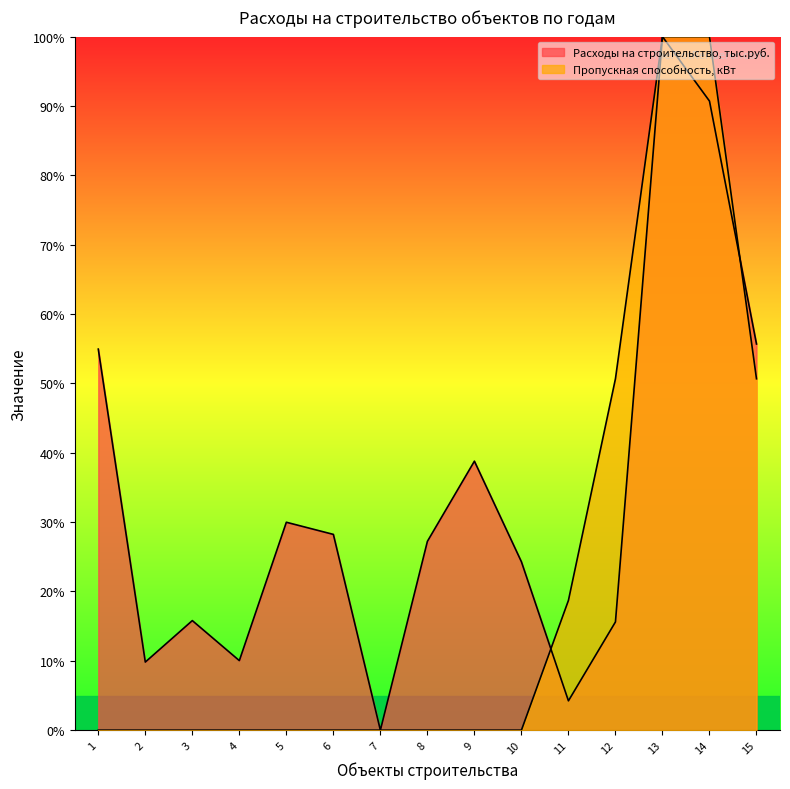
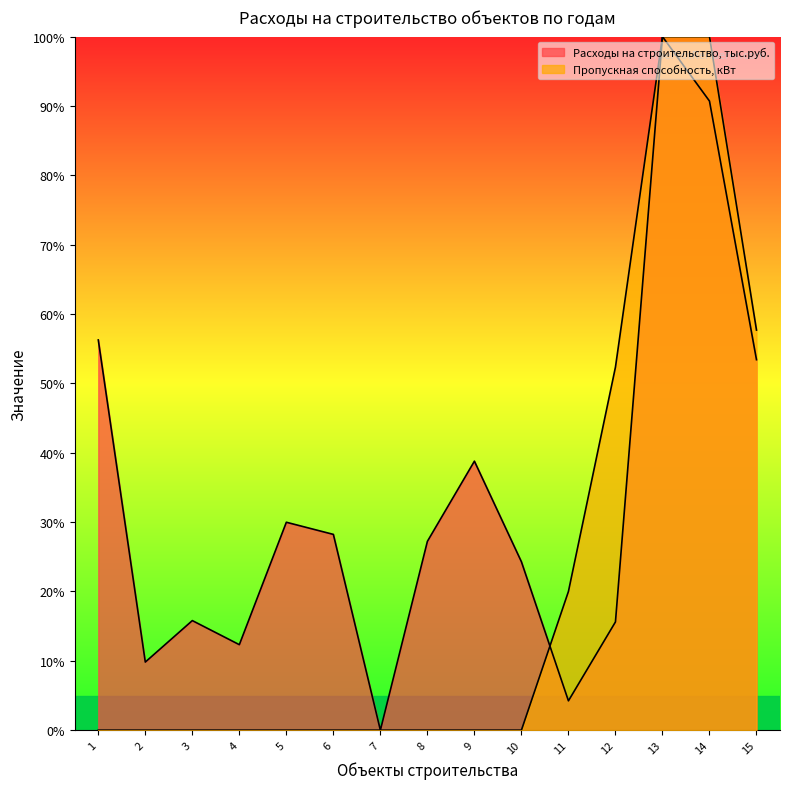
Расходы на строительство, тыс.руб., 1: 55% -> 56%
Расходы на строительство, тыс.руб., 4: 10% -> 12%
Пропускная способность, кВт, 11: 19% -> 20%
Пропускная способность, кВт, 12: 51% -> 52%
Расходы на строительство, тыс.руб., 15: 56% -> 53%
Пропускная способность, кВт, 15: 51% -> 58%
